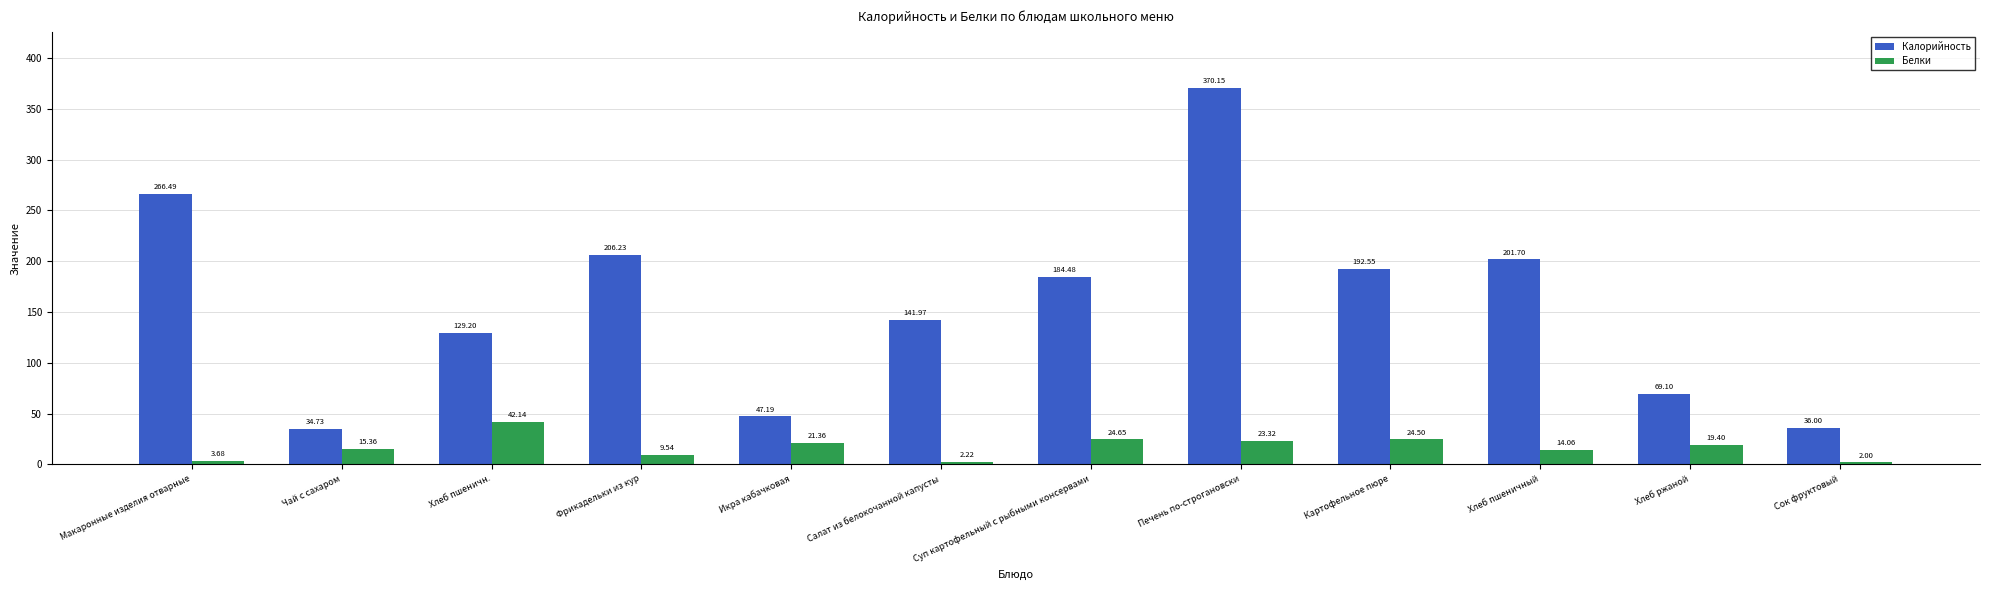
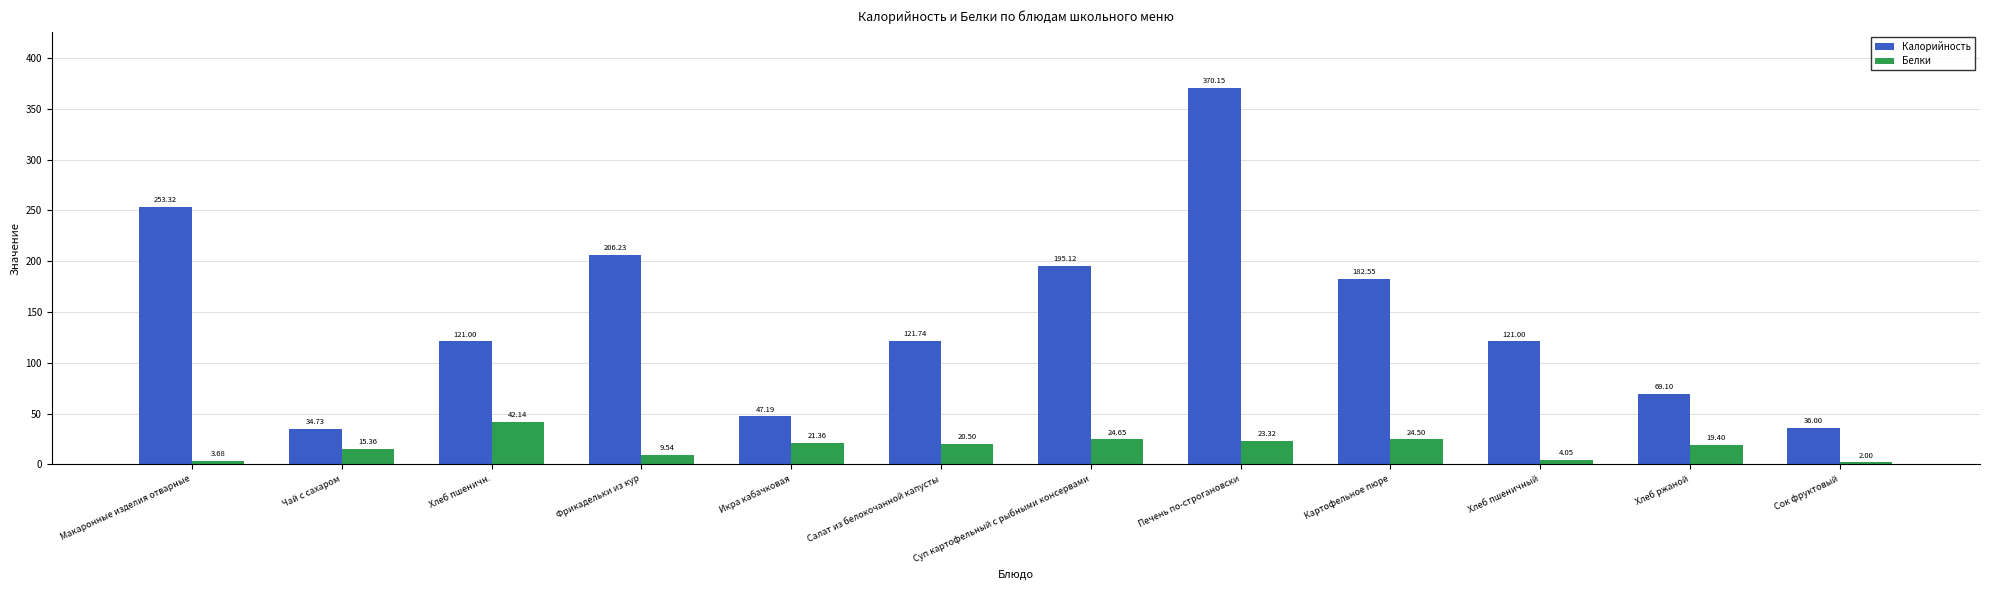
Калорийность, Макаронные изделия отварные: 266.49 -> 253.32
Калорийность, Хлеб пшеничн.: 129.20 -> 121.00
Калорийность, Салат из белокочанной капусты: 141.97 -> 121.74
Белки, Салат из белокочанной капусты: 2.22 -> 20.50
Калорийность, Суп картофельный с рыбными консервами: 184.48 -> 195.12
Калорийность, Картофельное пюре: 192.55 -> 182.55
Калорийность, Хлеб пшеничный: 201.70 -> 121.00
Белки, Хлеб пшеничный: 14.06 -> 4.05
